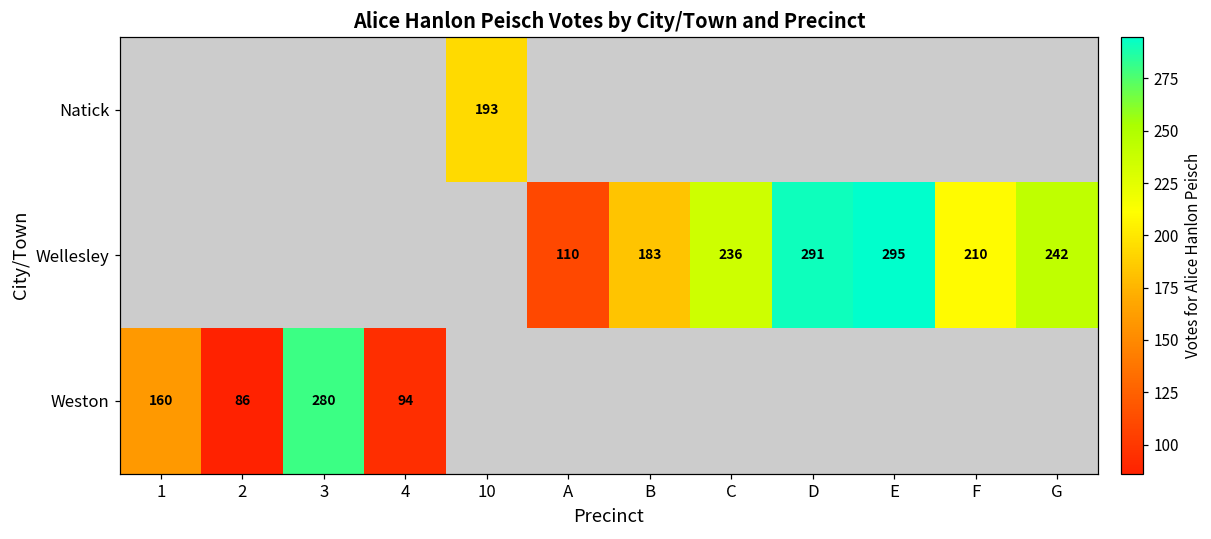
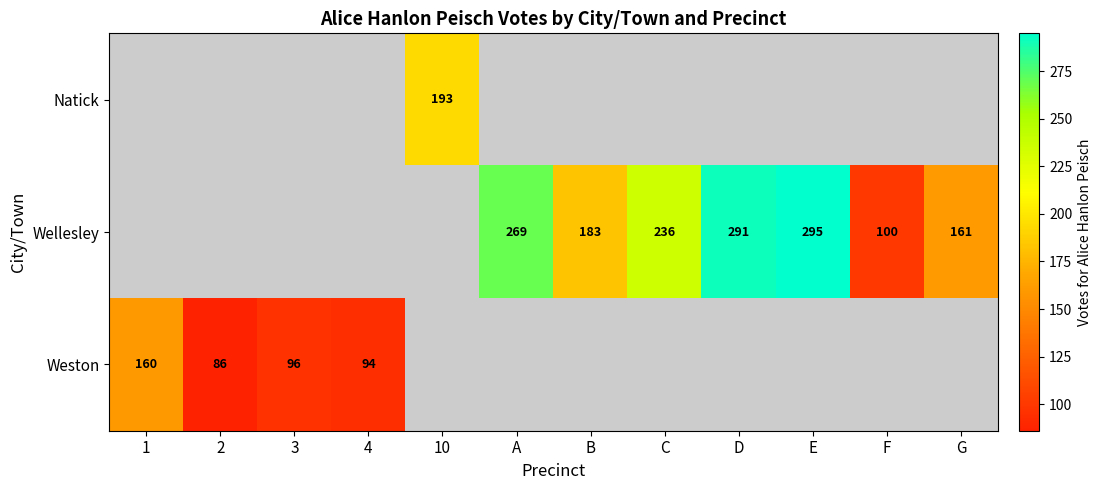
Wellesley, A: 110 -> 269
Wellesley, F: 210 -> 100
Wellesley, G: 242 -> 161
Weston, 3: 280 -> 96
